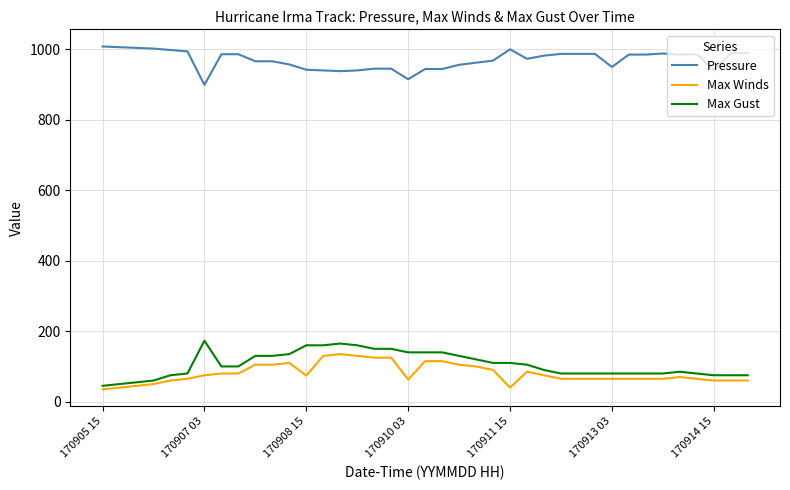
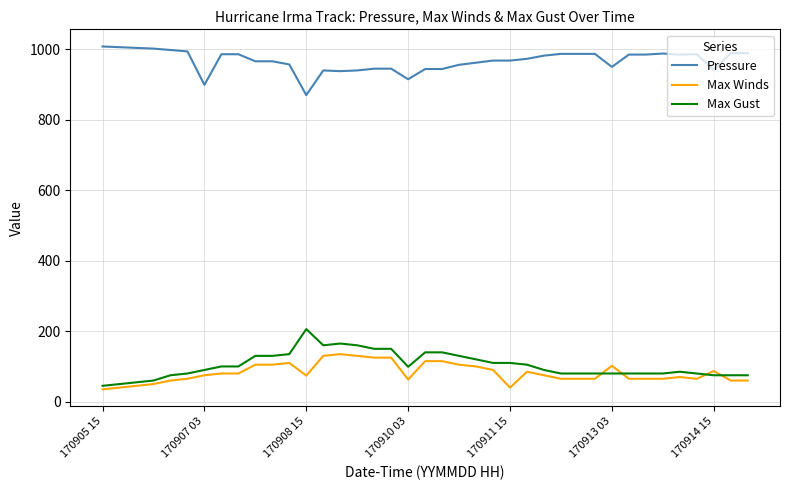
Max Gust, 170907 03: 170 -> 90
Pressure, 170908 15: 940 -> 870
Max Gust, 170908 15: 160 -> 210
Max Gust, 170910 03: 140 -> 100
Pressure, 170911 15: 1000 -> 970
Max Winds, 170913 03: 70 -> 100
Max Winds, 170914 15: 60 -> 90
